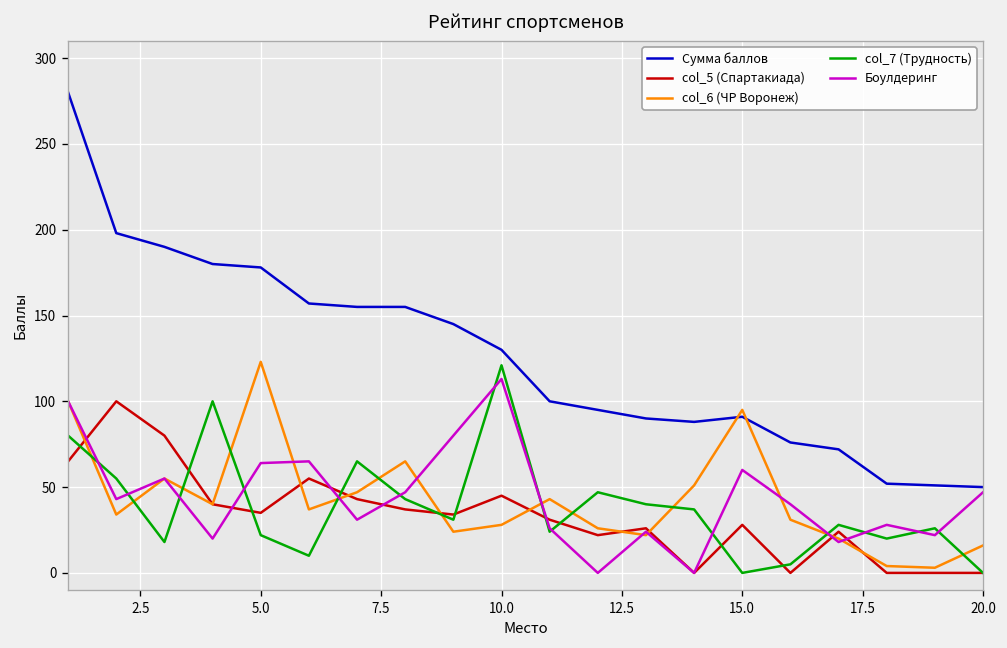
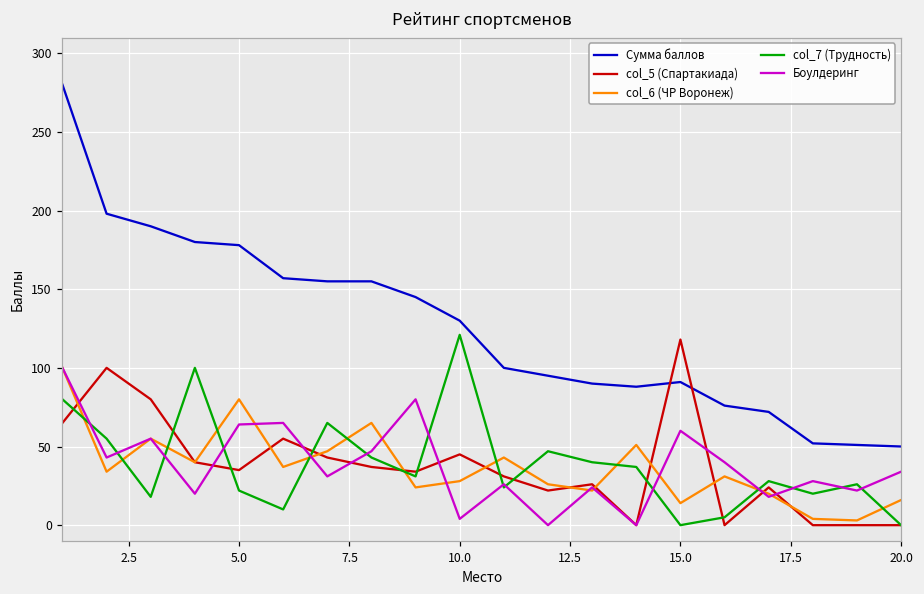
col_6 (ЧР Воронеж), 5.0: 123 -> 80
Боулдеринг, 10.0: 113 -> 4
col_5 (Спартакиада), 15.0: 28 -> 118
col_6 (ЧР Воронеж), 15.0: 95 -> 14
Боулдеринг, 20.0: 47 -> 34
